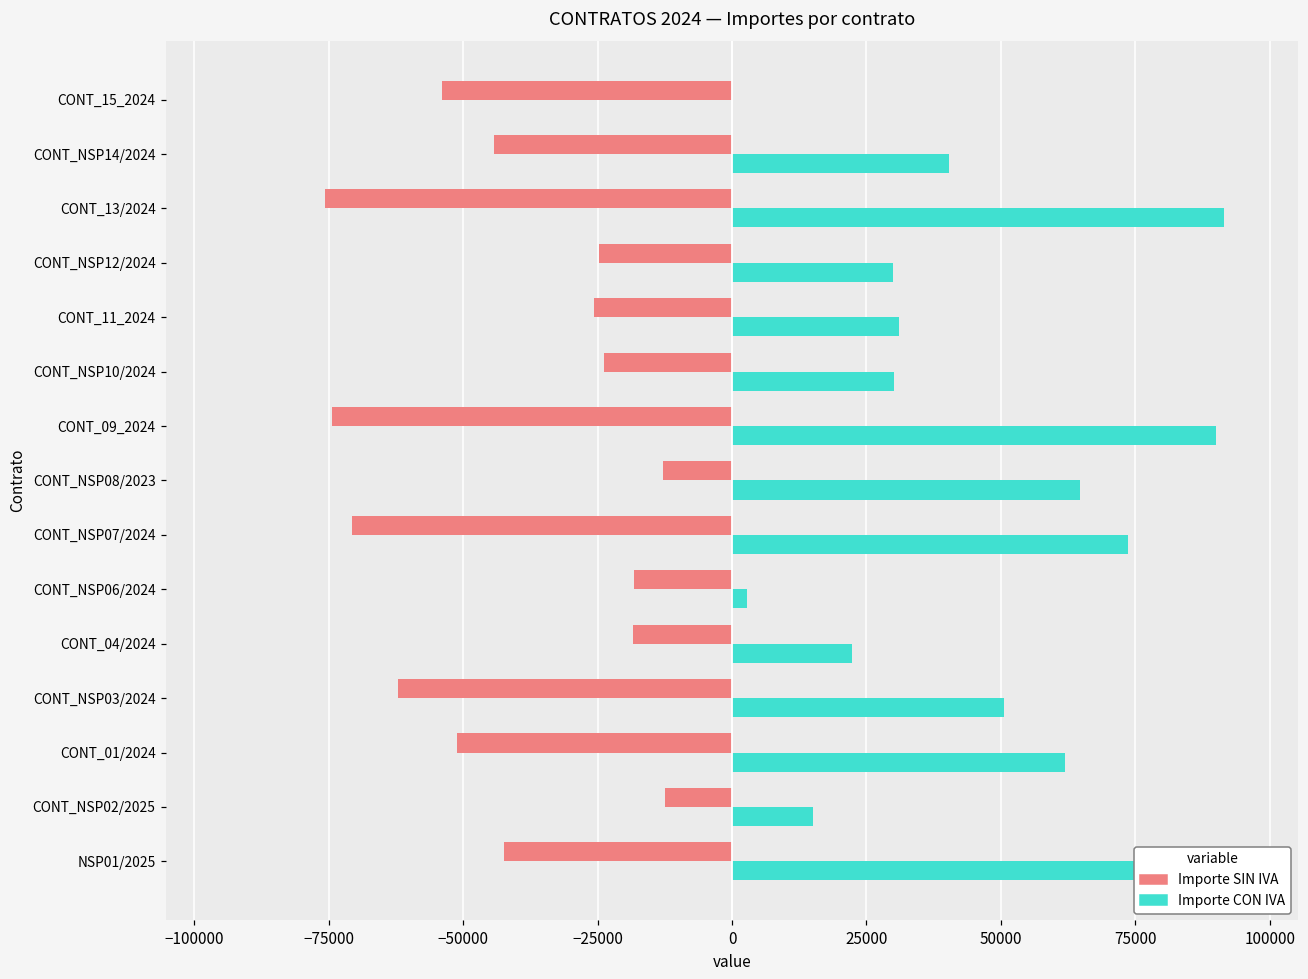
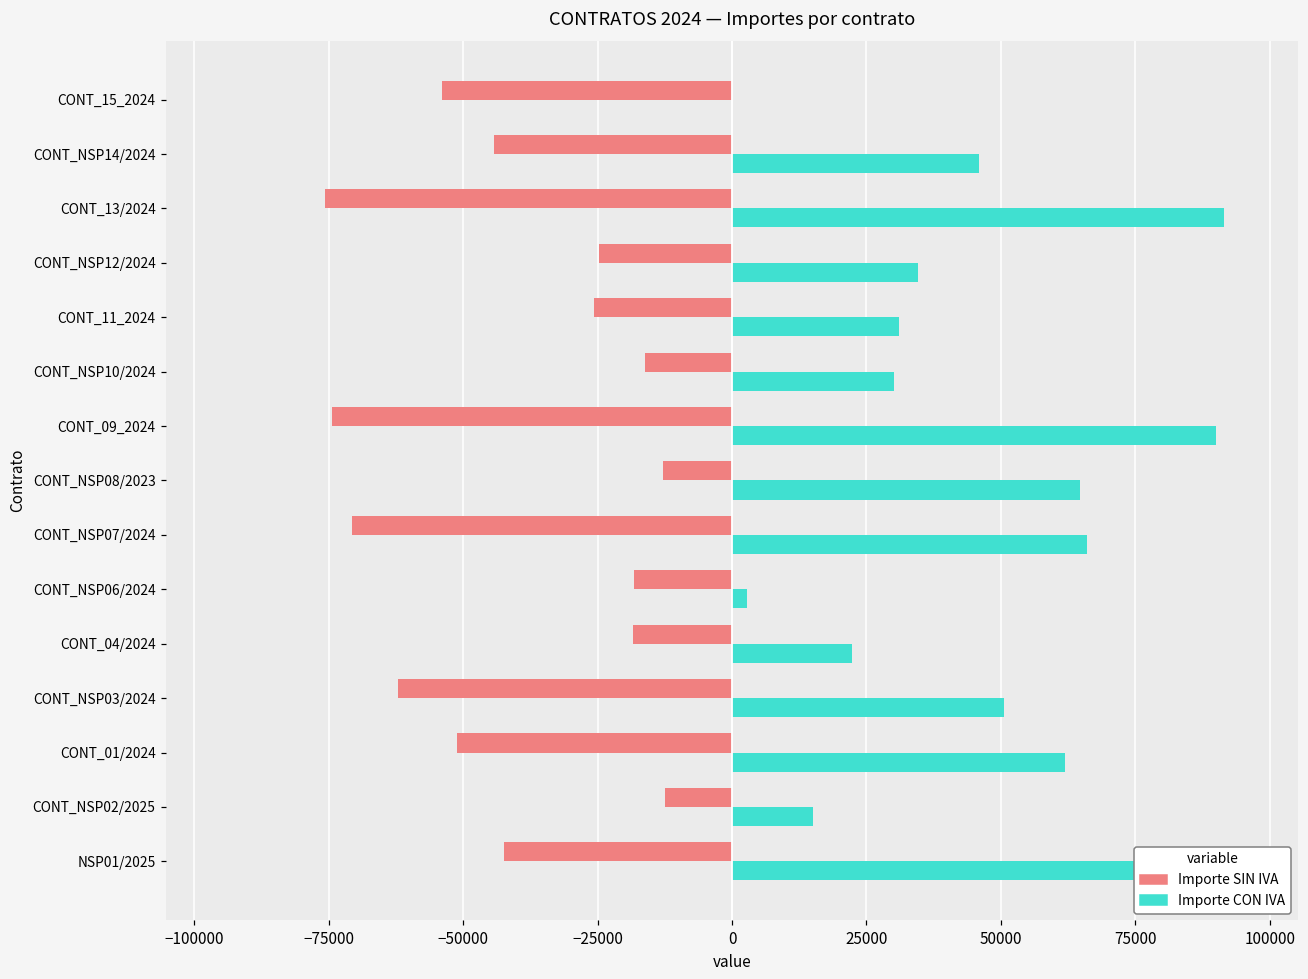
Importe CON IVA, CONT_NSP14/2024: 40000 -> 46000
Importe CON IVA, CONT_NSP12/2024: 30000 -> 35000
Importe SIN IVA, CONT_NSP10/2024: -24000 -> -16000
Importe CON IVA, CONT_NSP07/2024: 74000 -> 66000
